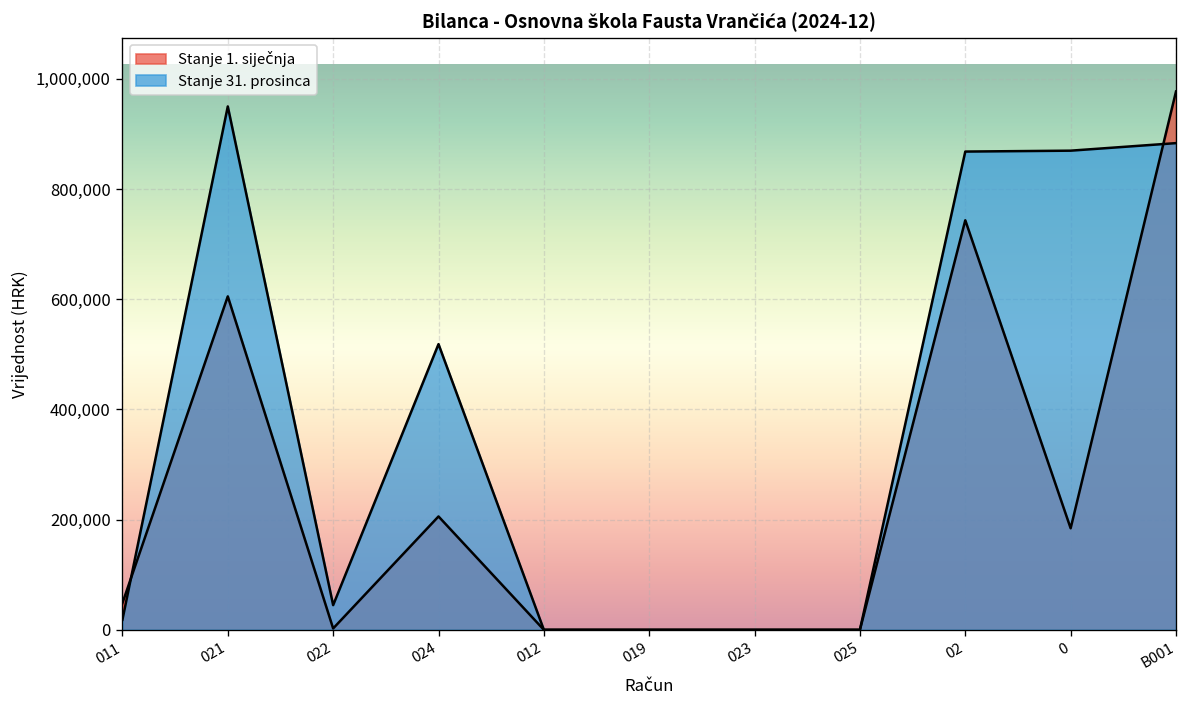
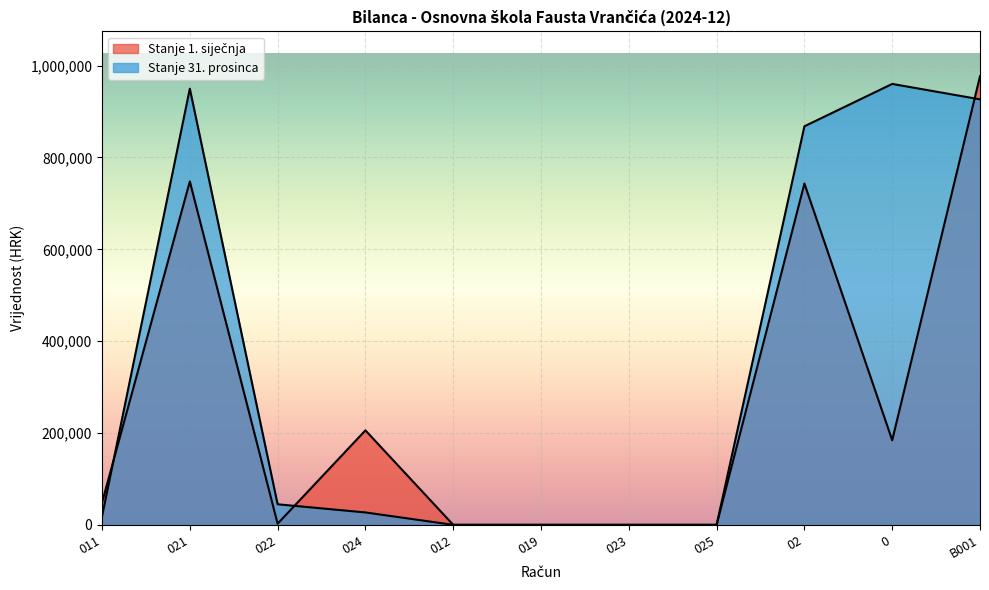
Stanje 1. siječnja, 021: 610,000 -> 750,000
Stanje 31. prosinca, 024: 520,000 -> 30,000
Stanje 31. prosinca, 0: 870,000 -> 960,000
Stanje 31. prosinca, B001: 880,000 -> 930,000
